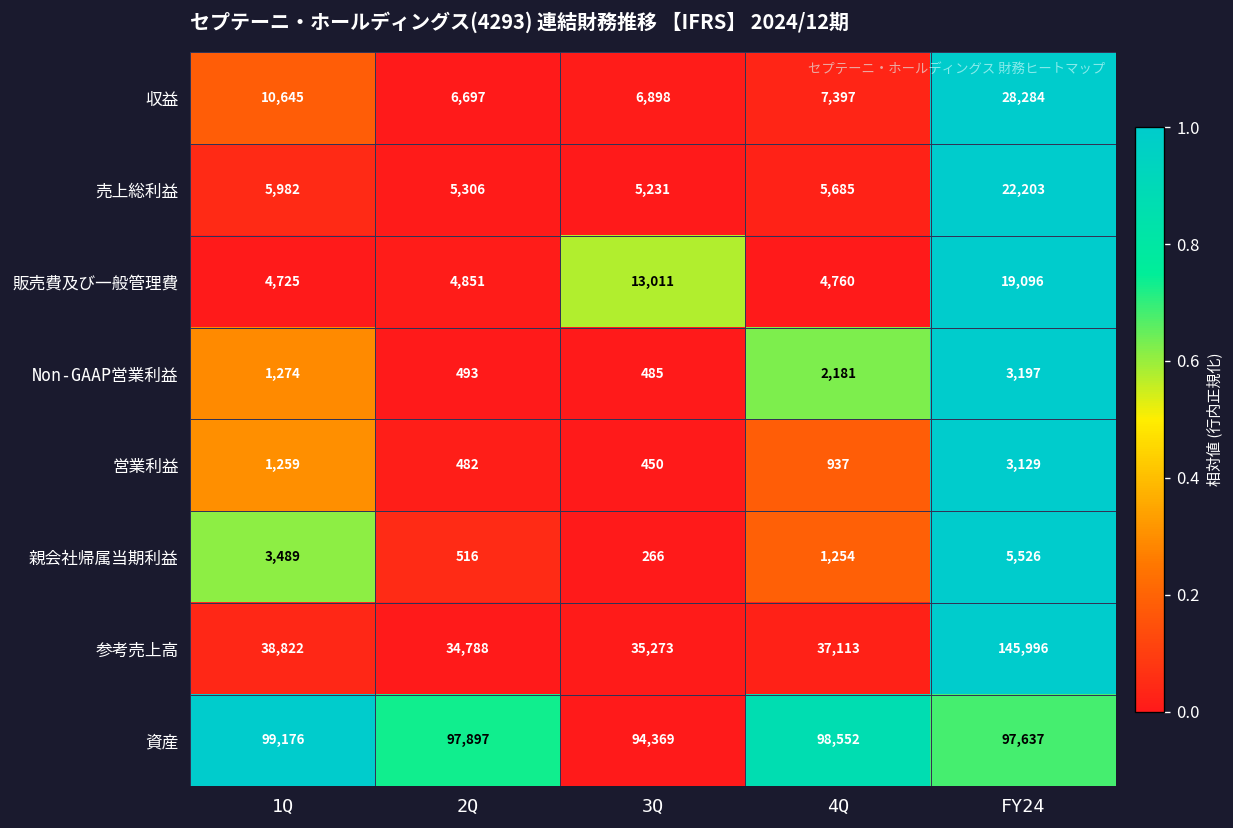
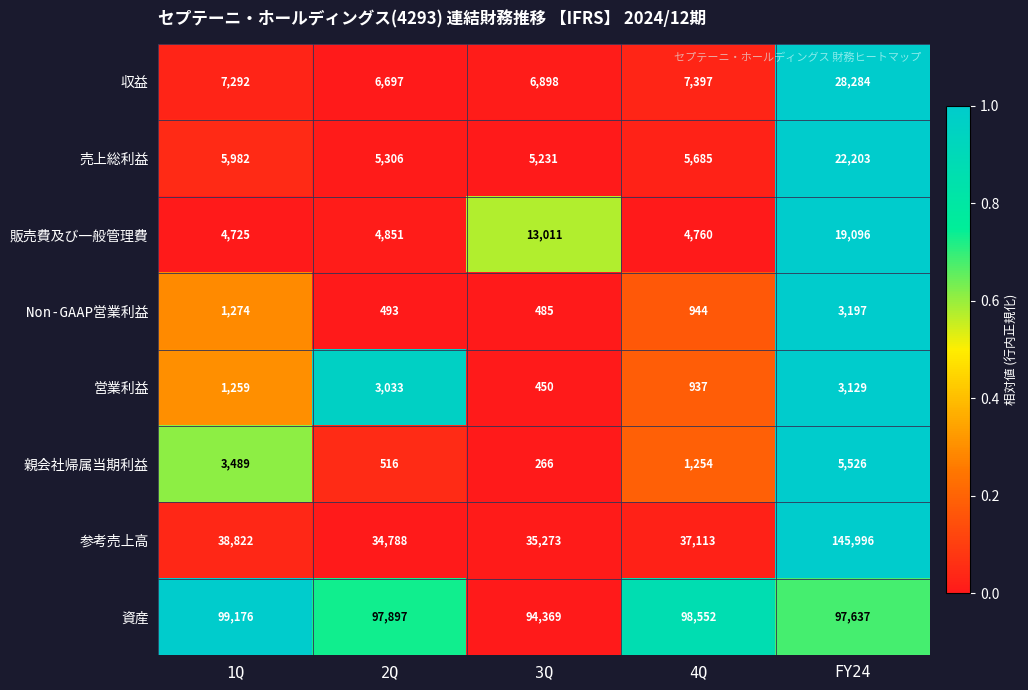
収益, 1Q: 10,645 -> 7,292
Non-GAAP営業利益, 4Q: 2,181 -> 944
営業利益, 2Q: 482 -> 3,033
